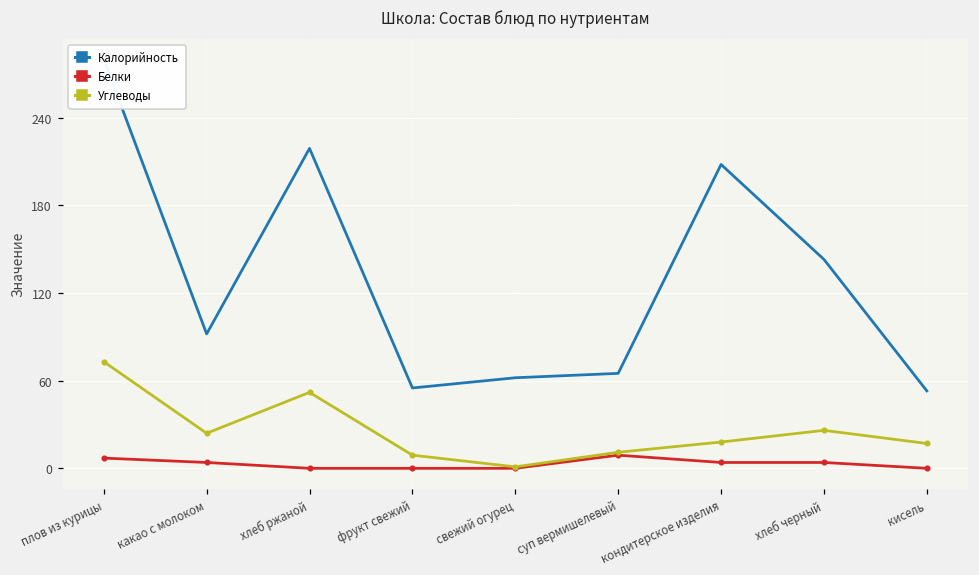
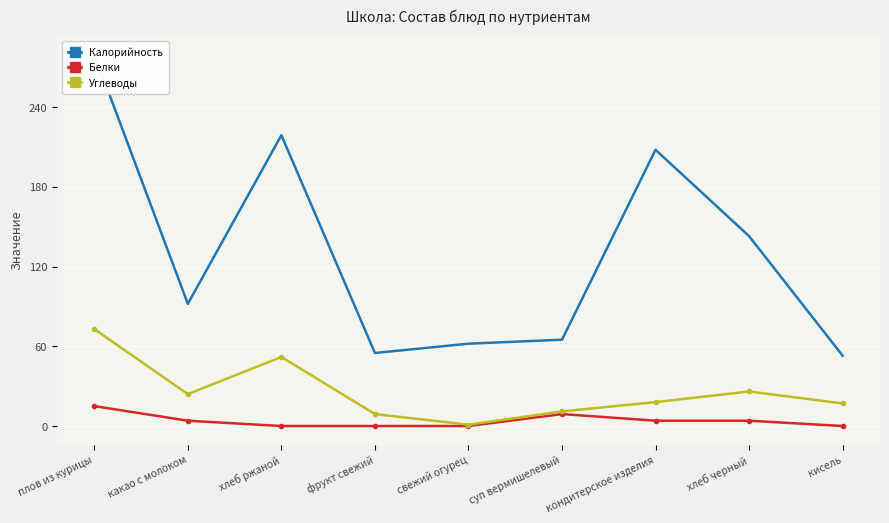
Белки, плов из курицы: 7 -> 15
